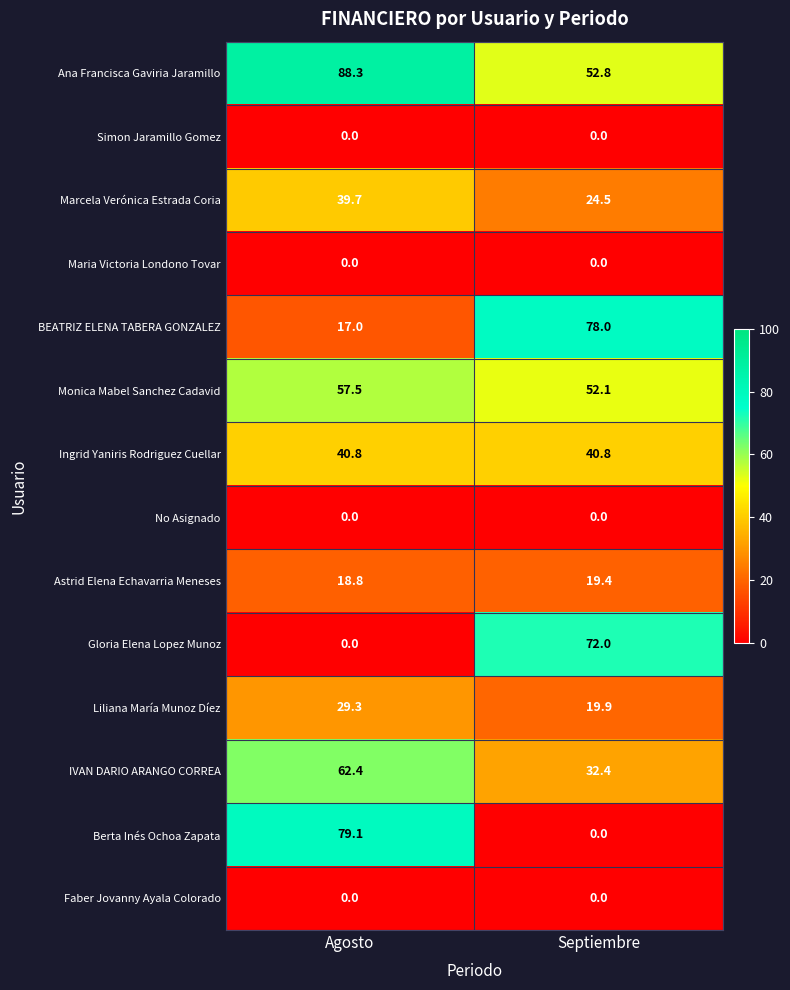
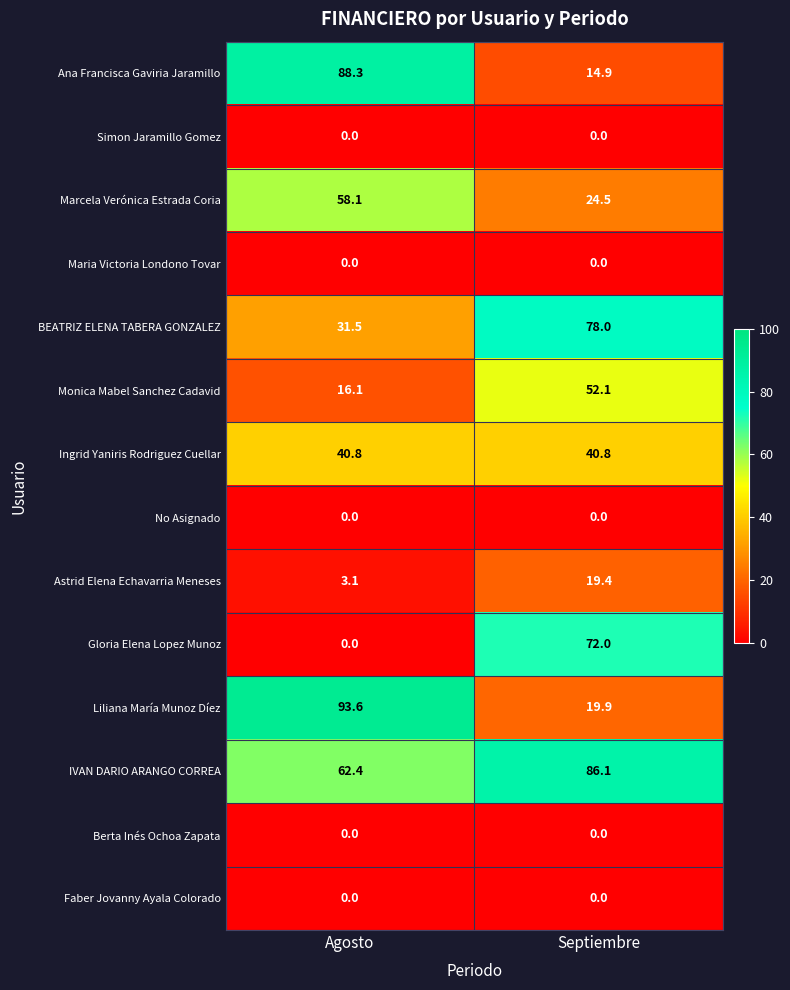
Ana Francisca Gaviria Jaramillo, Septiembre: 52.8 -> 14.9
Marcela Verónica Estrada Coria, Agosto: 39.7 -> 58.1
BEATRIZ ELENA TABERA GONZALEZ, Agosto: 17.0 -> 31.5
Monica Mabel Sanchez Cadavid, Agosto: 57.5 -> 16.1
Astrid Elena Echavarria Meneses, Agosto: 18.8 -> 3.1
Liliana María Munoz Díez, Agosto: 29.3 -> 93.6
IVAN DARIO ARANGO CORREA, Septiembre: 32.4 -> 86.1
Berta Inés Ochoa Zapata, Agosto: 79.1 -> 0.0
